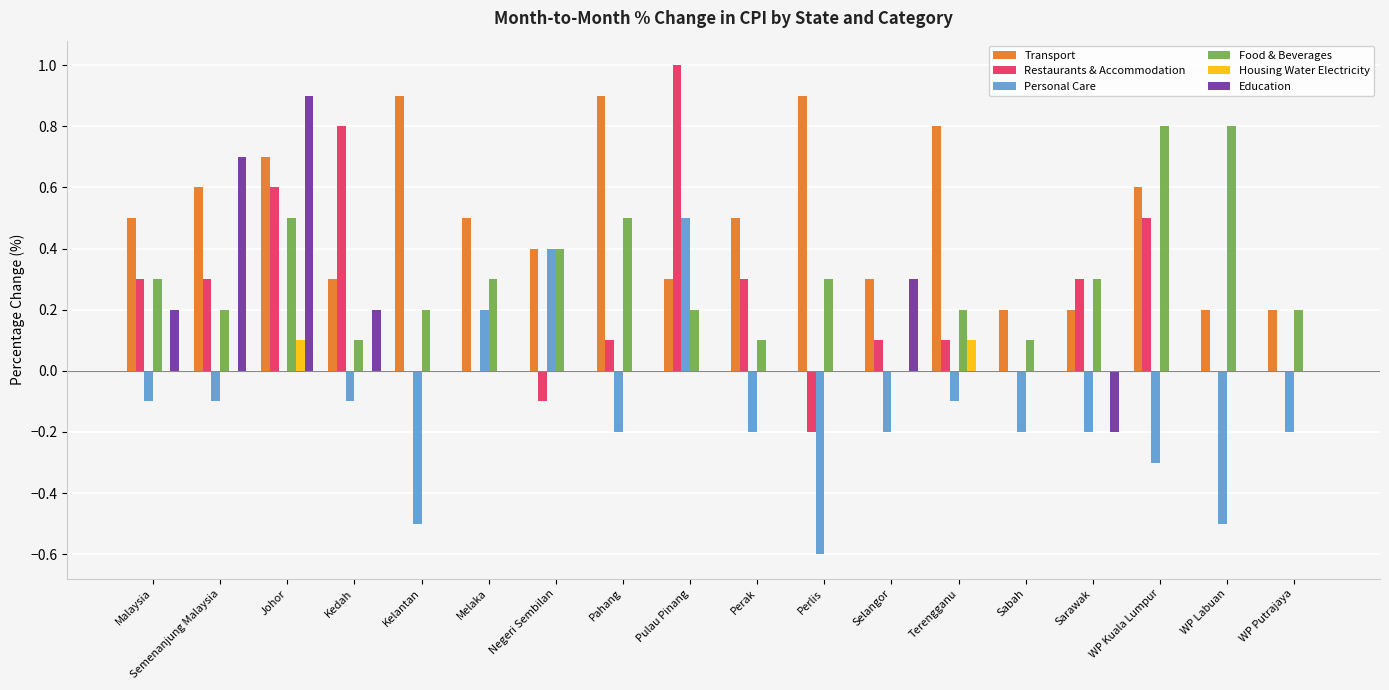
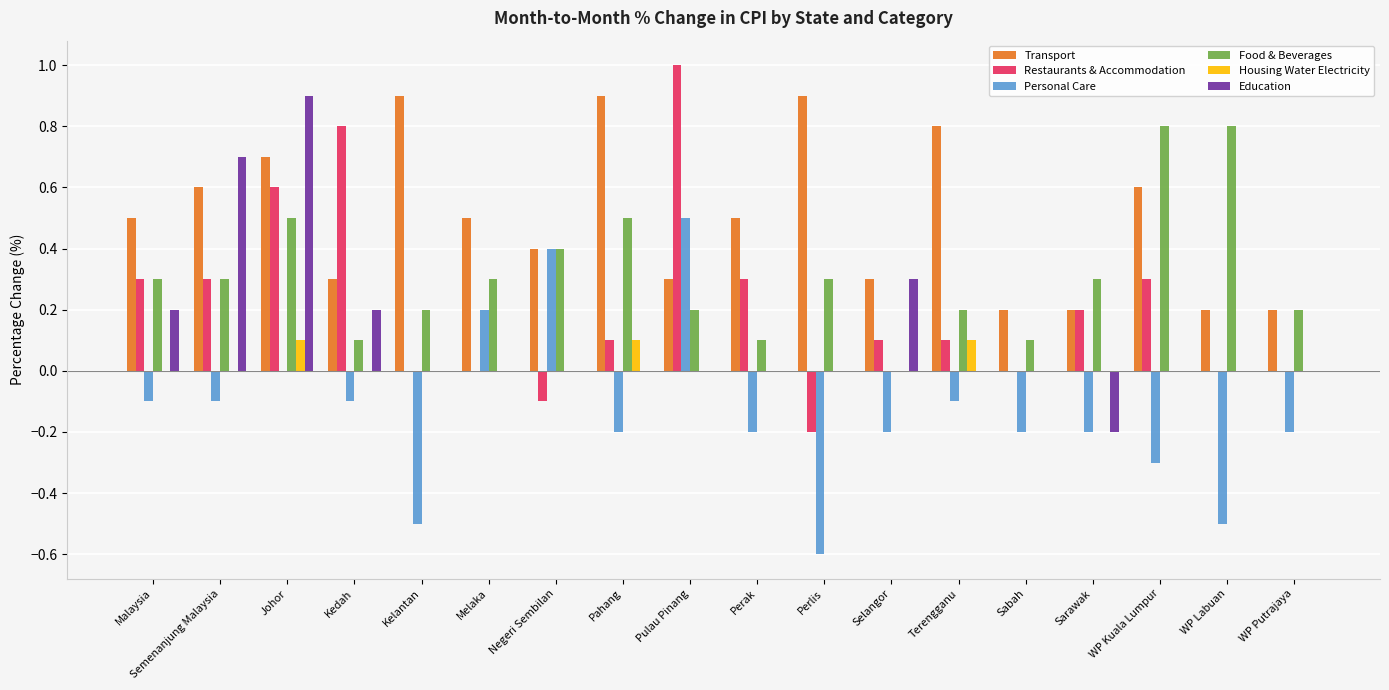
Food & Beverages, Semenanjung Malaysia: 0.2 -> 0.3
Housing Water Electricity, Pahang: 0.0 -> 0.1
Restaurants & Accommodation, Sarawak: 0.3 -> 0.2
Restaurants & Accommodation, WP Kuala Lumpur: 0.5 -> 0.3
